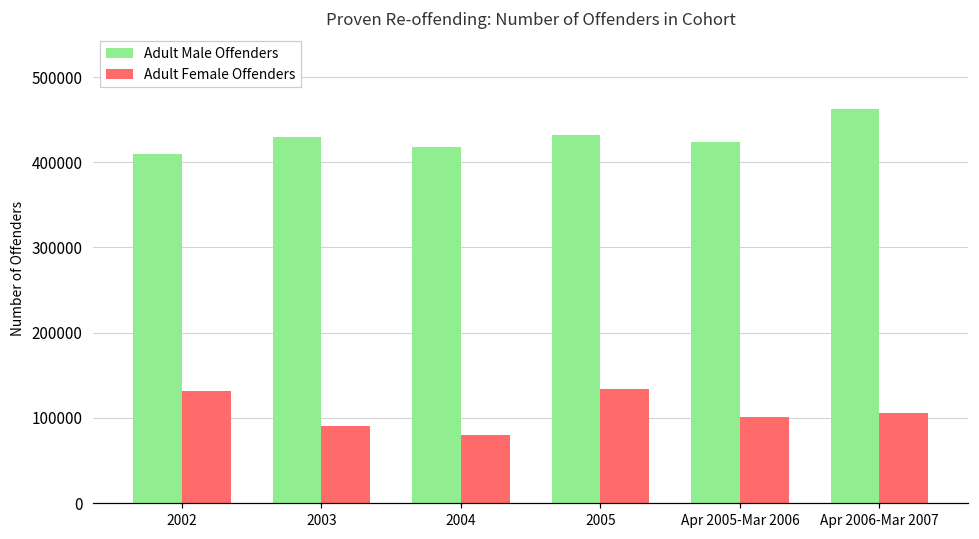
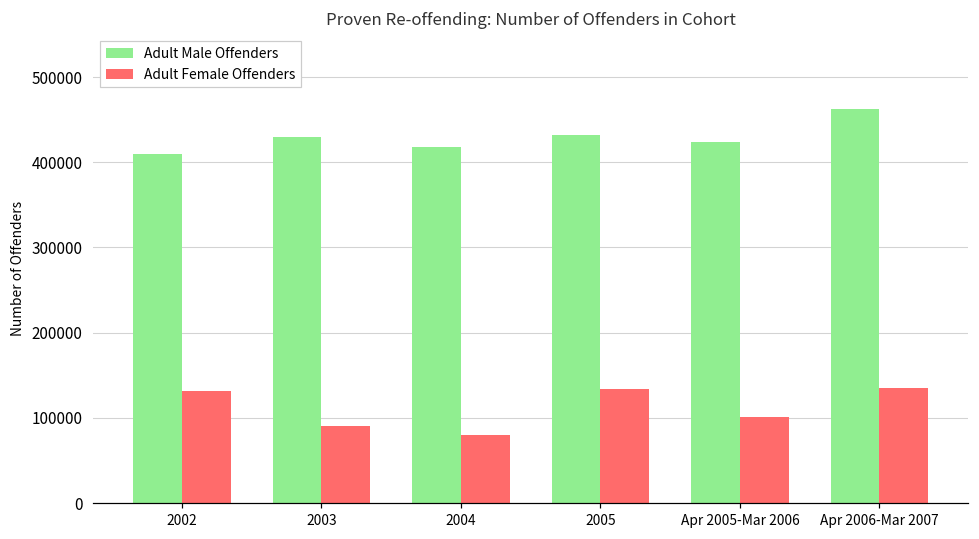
Adult Female Offenders, Apr 2006-Mar 2007: 110000 -> 130000
